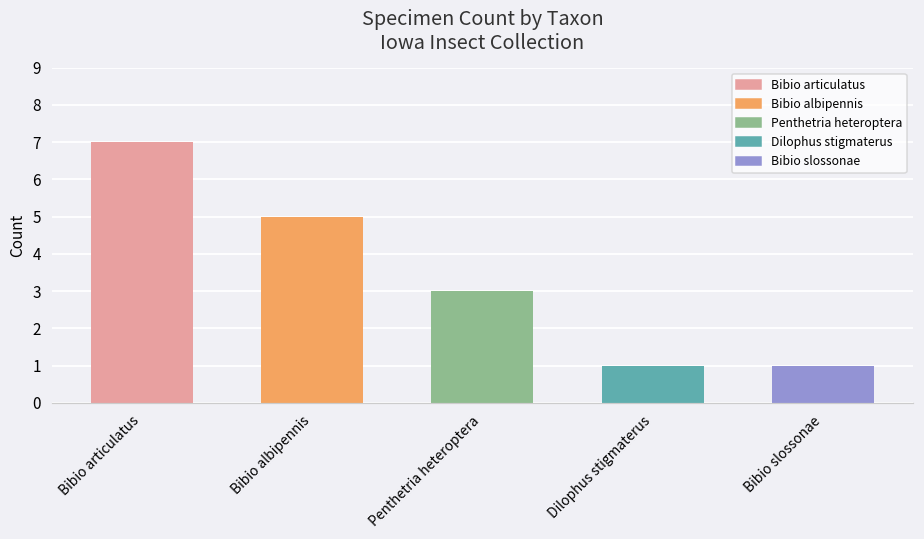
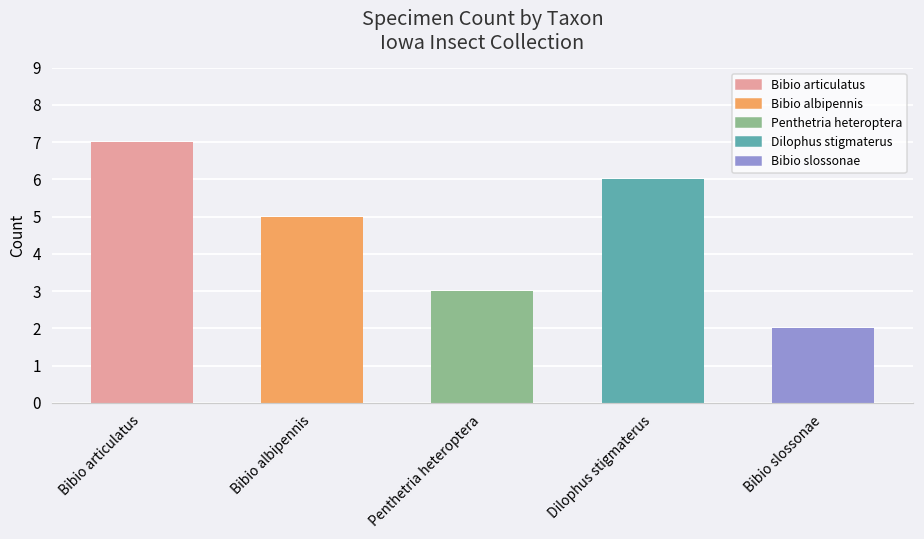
Dilophus stigmaterus: 1 -> 6
Bibio slossonae: 1 -> 2
